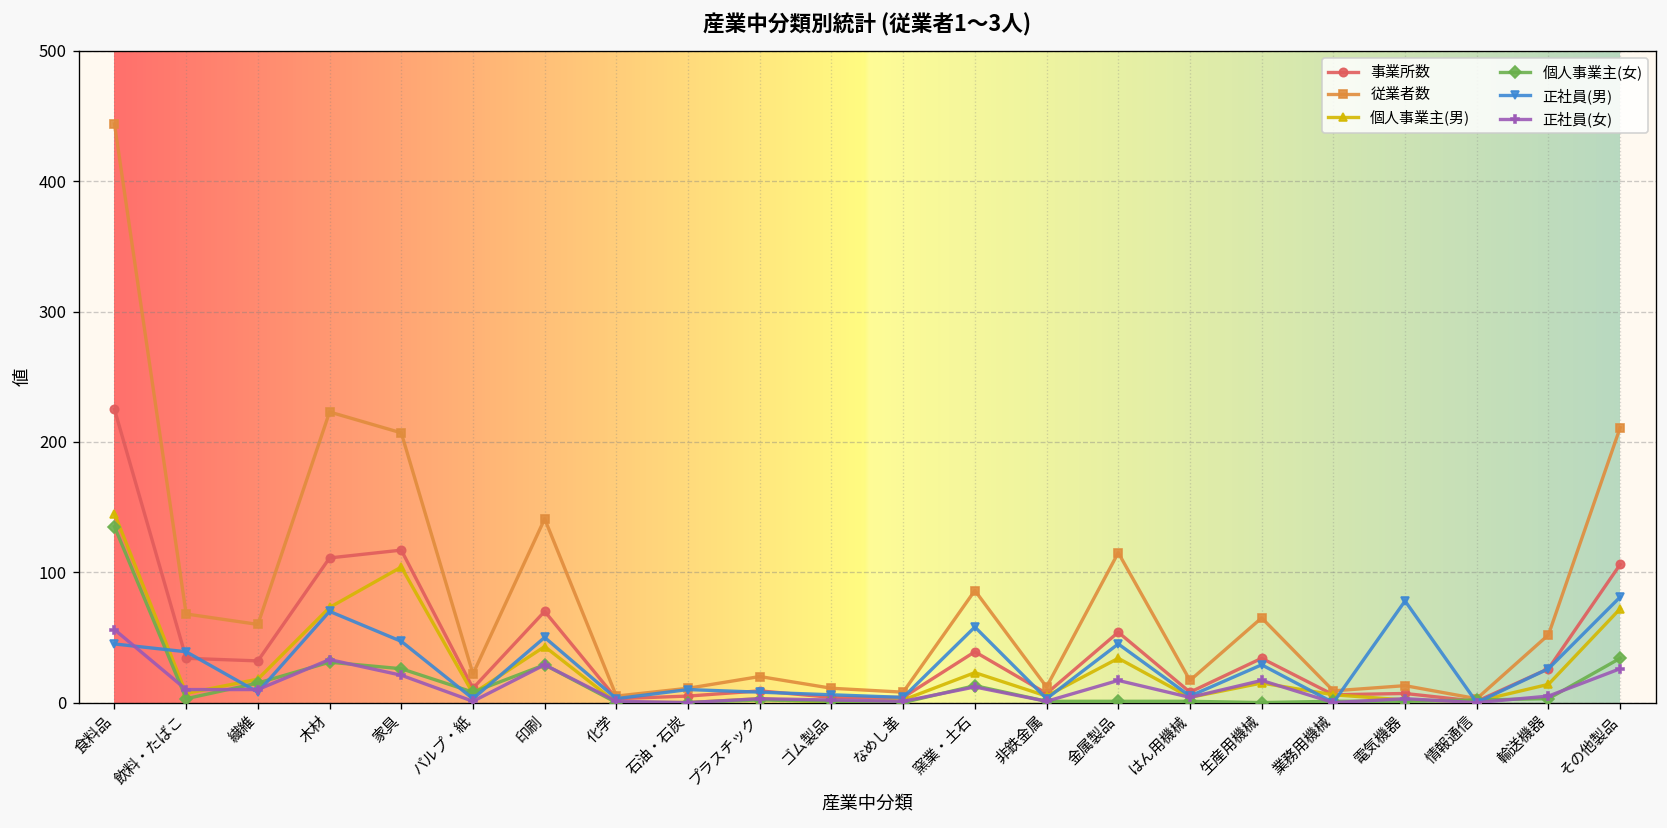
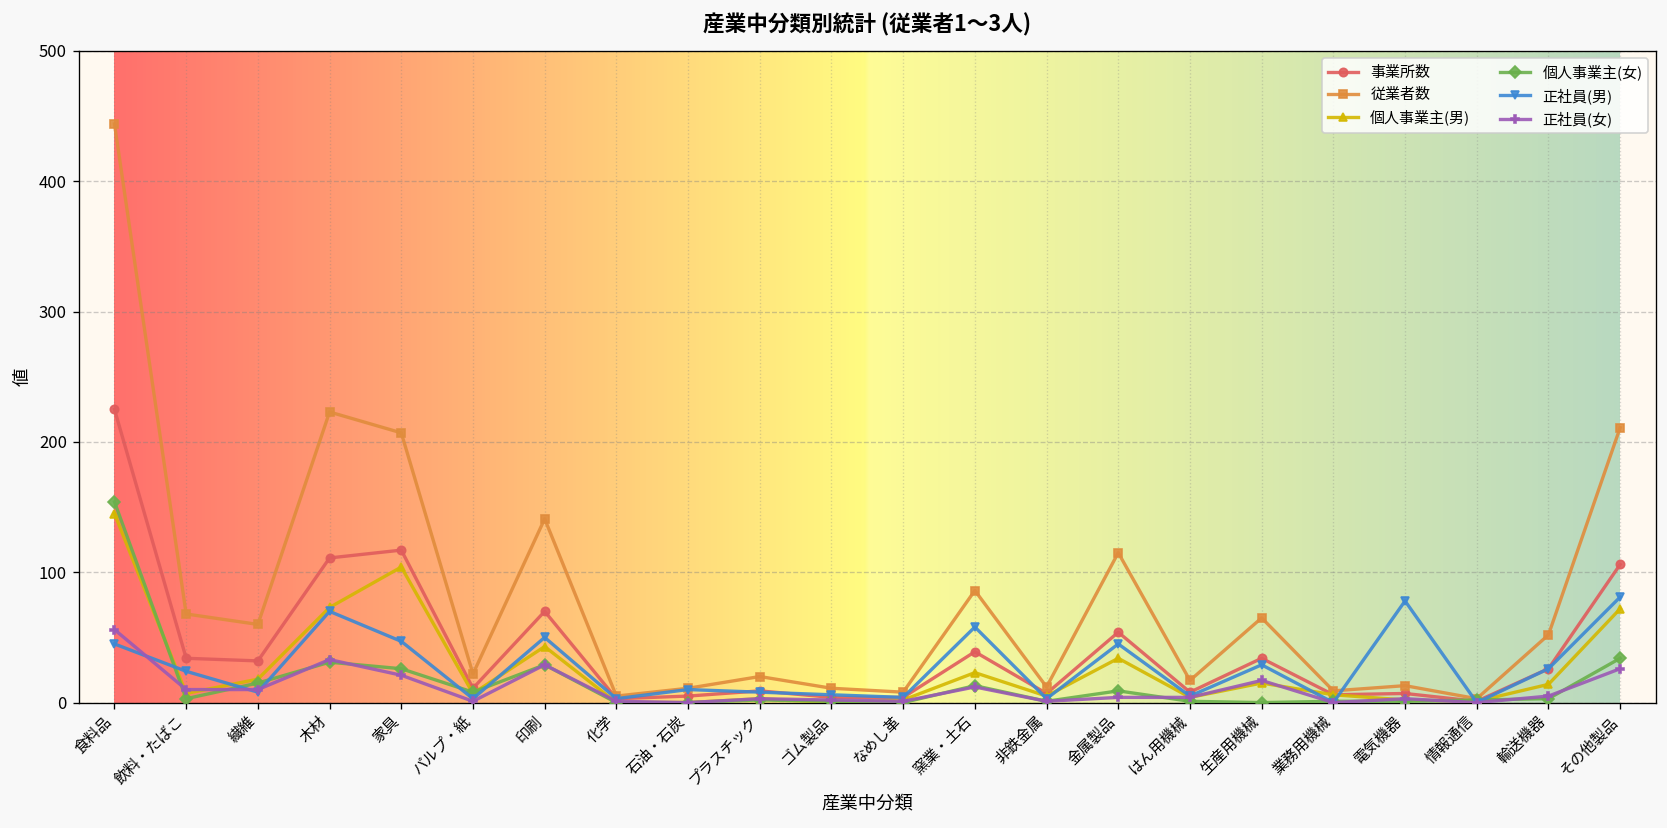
個人事業主(女), 食料品: 135 -> 154
正社員(男), 飲料・たばこ: 39 -> 24
個人事業主(女), 金属製品: 1 -> 9
正社員(女), 金属製品: 17 -> 4
